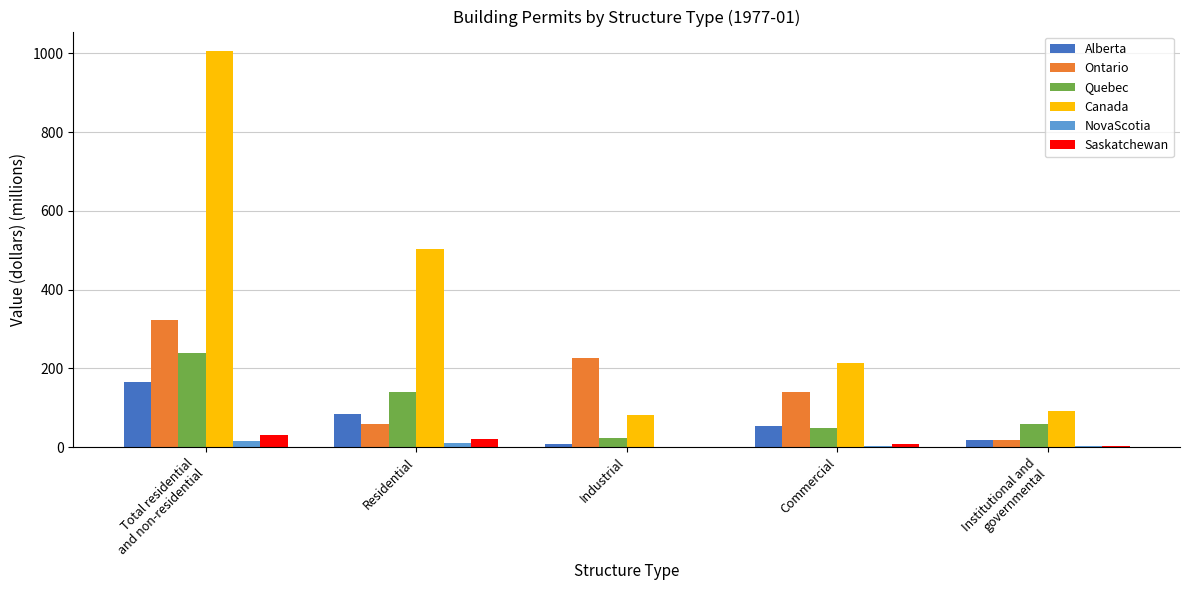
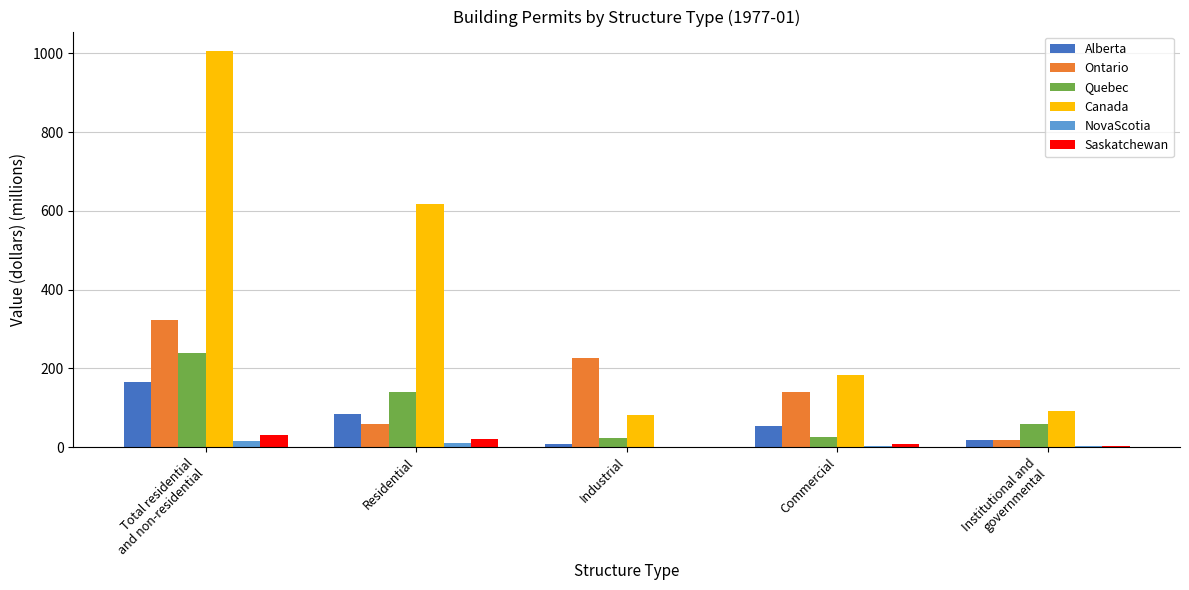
Canada, Residential: 500 -> 620
Quebec, Commercial: 50 -> 30
Canada, Commercial: 210 -> 180
